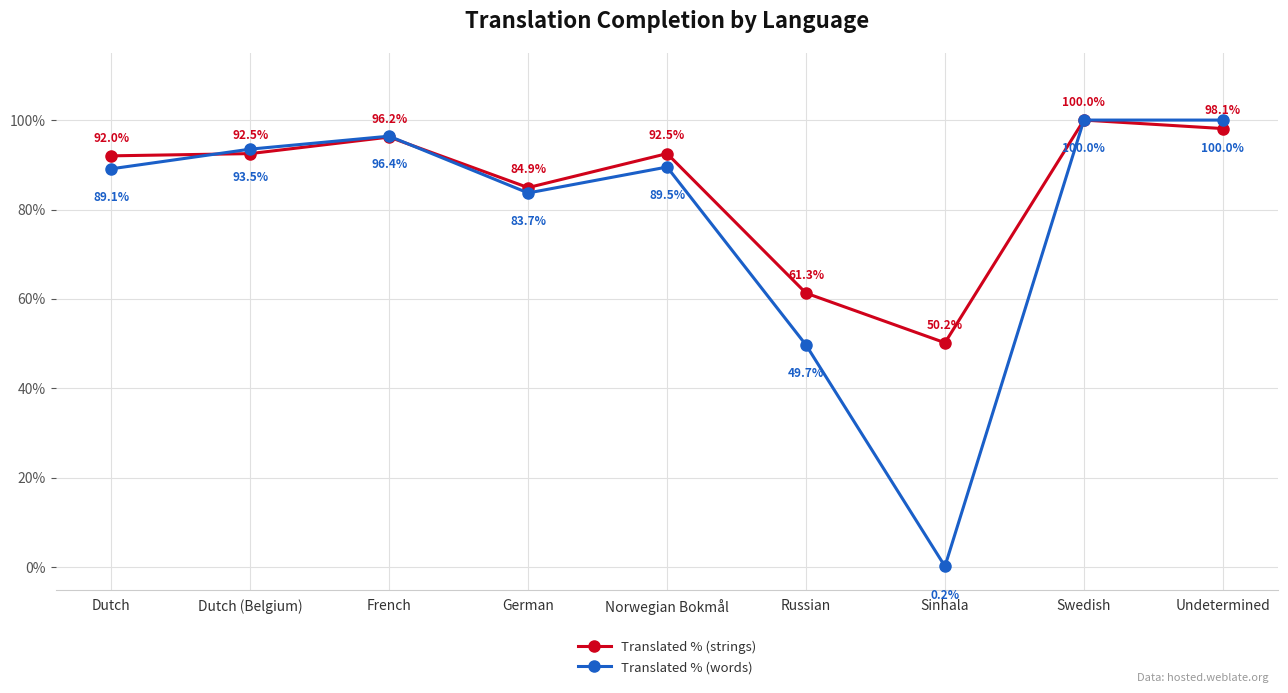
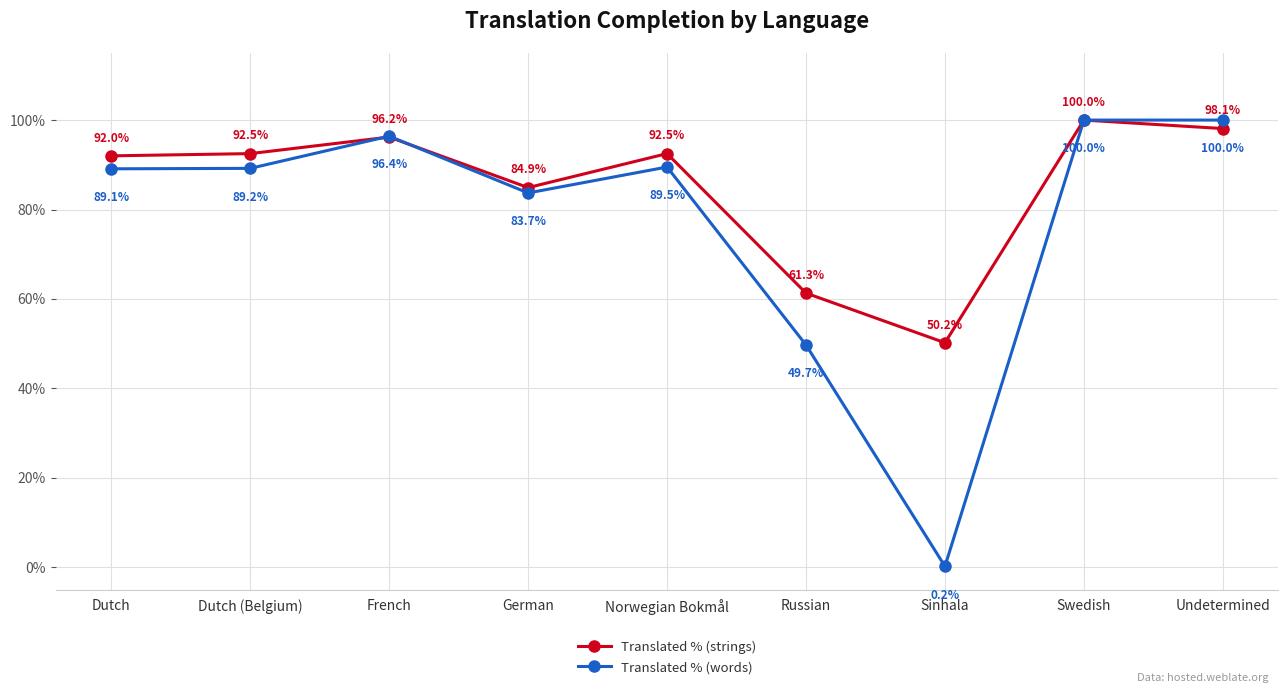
Translated % (words), Dutch (Belgium): 93.5% -> 89.2%
